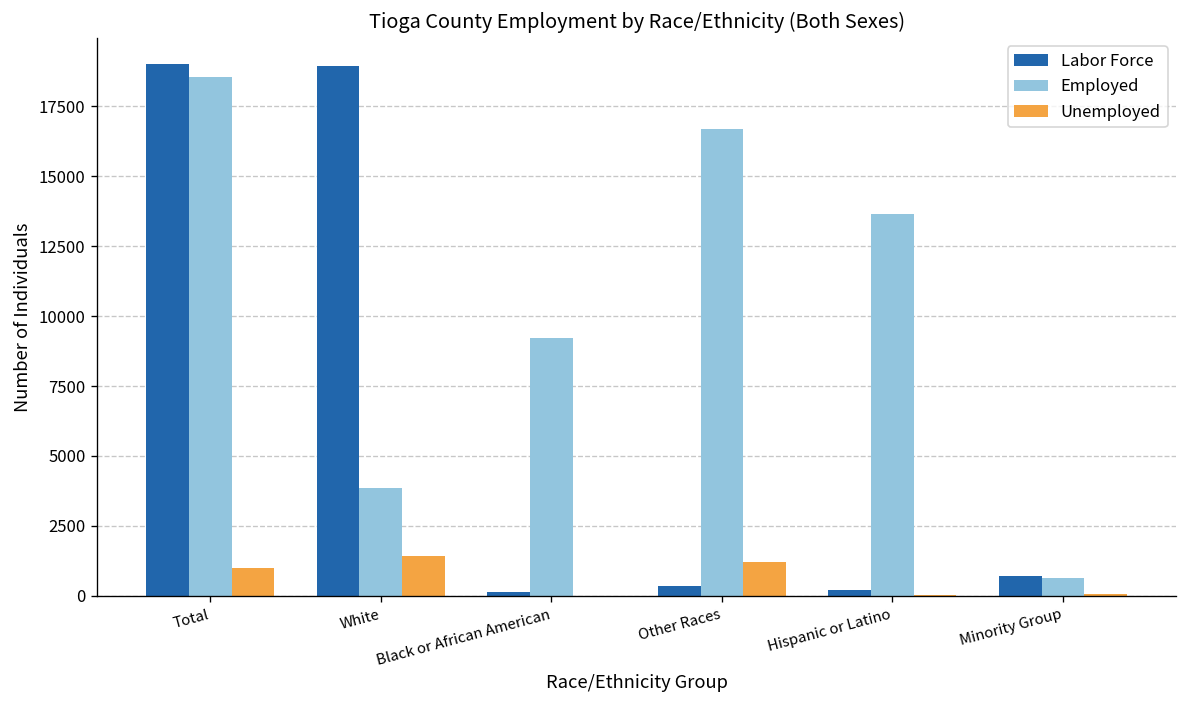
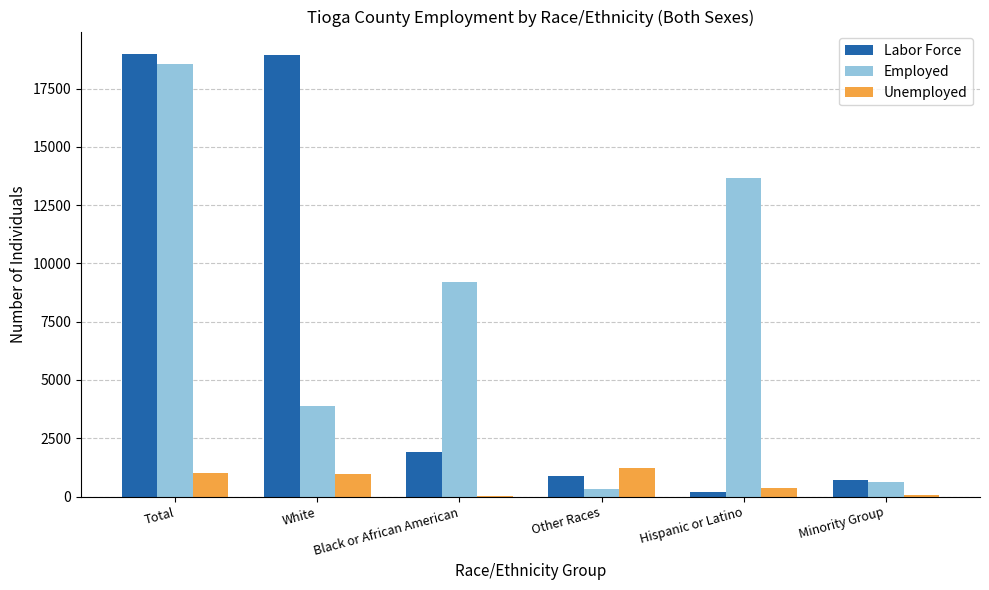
Unemployed, White: 1400 -> 1000
Labor Force, Black or African American: 100 -> 1900
Labor Force, Other Races: 400 -> 900
Employed, Other Races: 16700 -> 300
Unemployed, Hispanic or Latino: 0 -> 400
